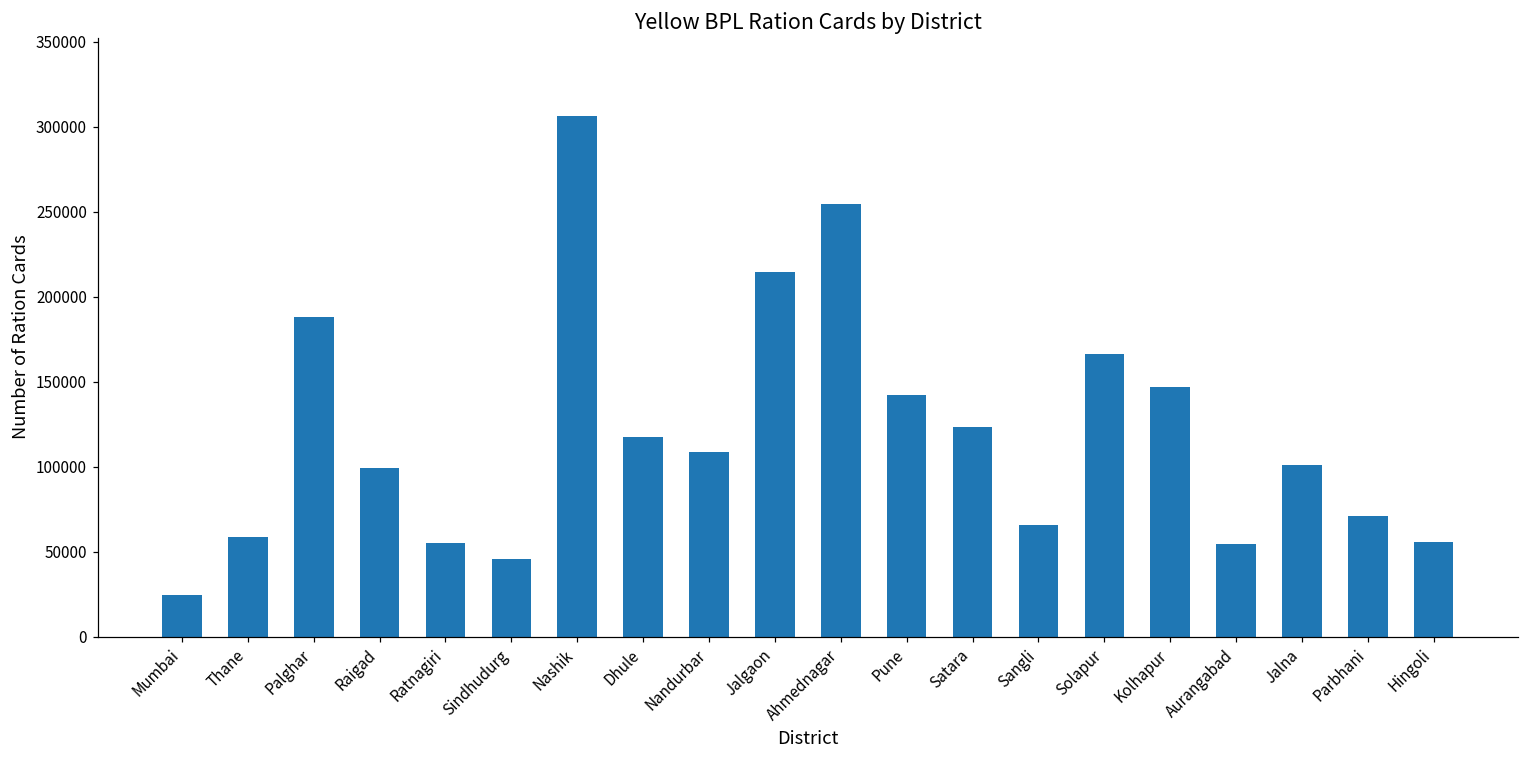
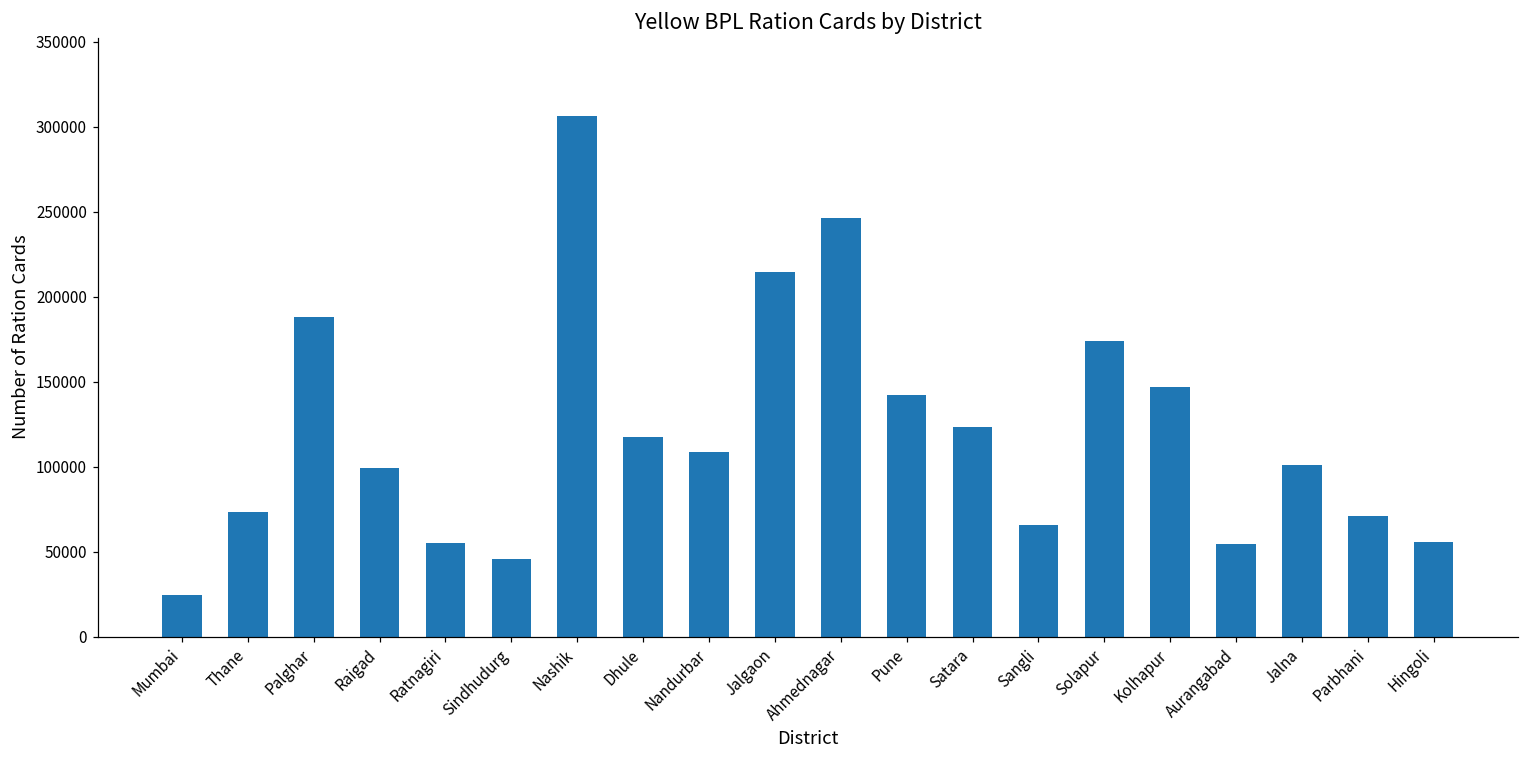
Thane: 58000 -> 74000
Ahmednagar: 254000 -> 246000
Solapur: 166000 -> 174000
